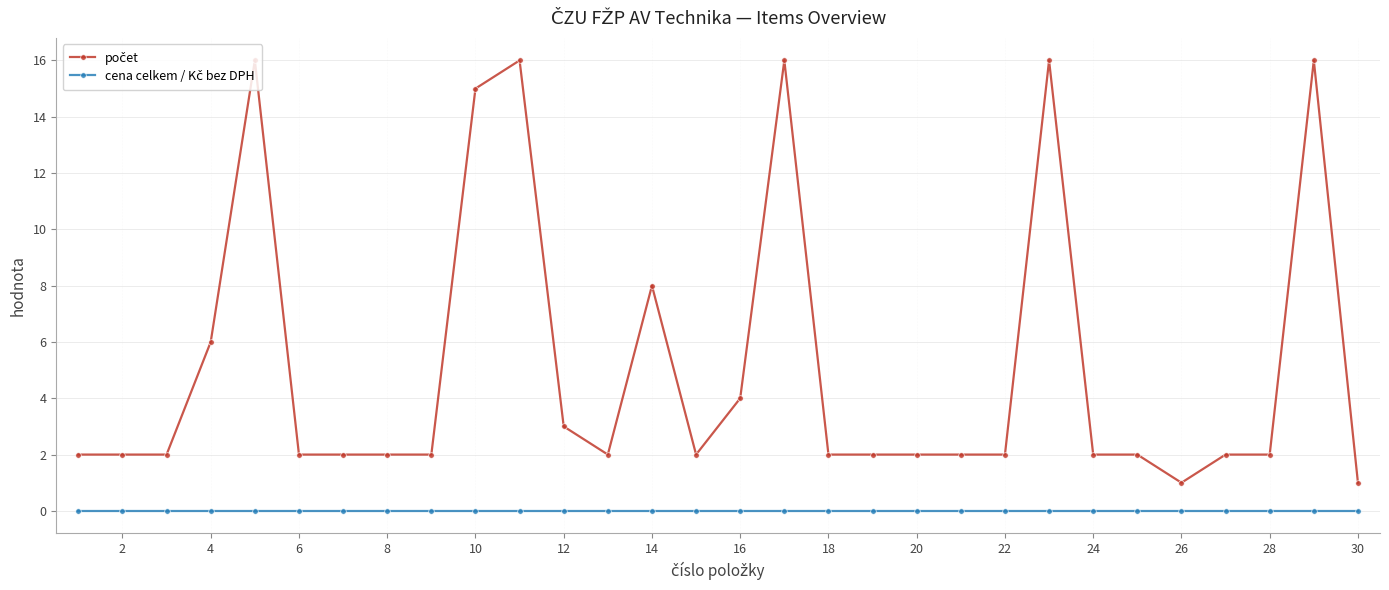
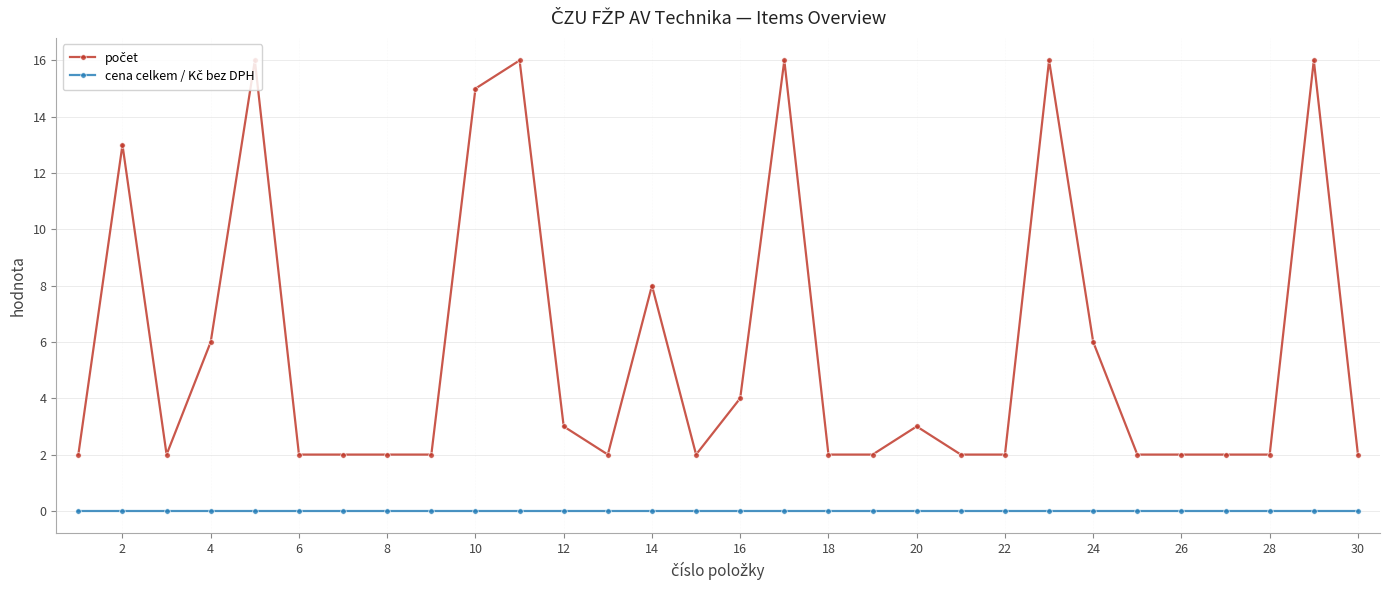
počet, 2: 2 -> 13
počet, 20: 2 -> 3
počet, 24: 2 -> 6
počet, 26: 1 -> 2
počet, 30: 1 -> 2
